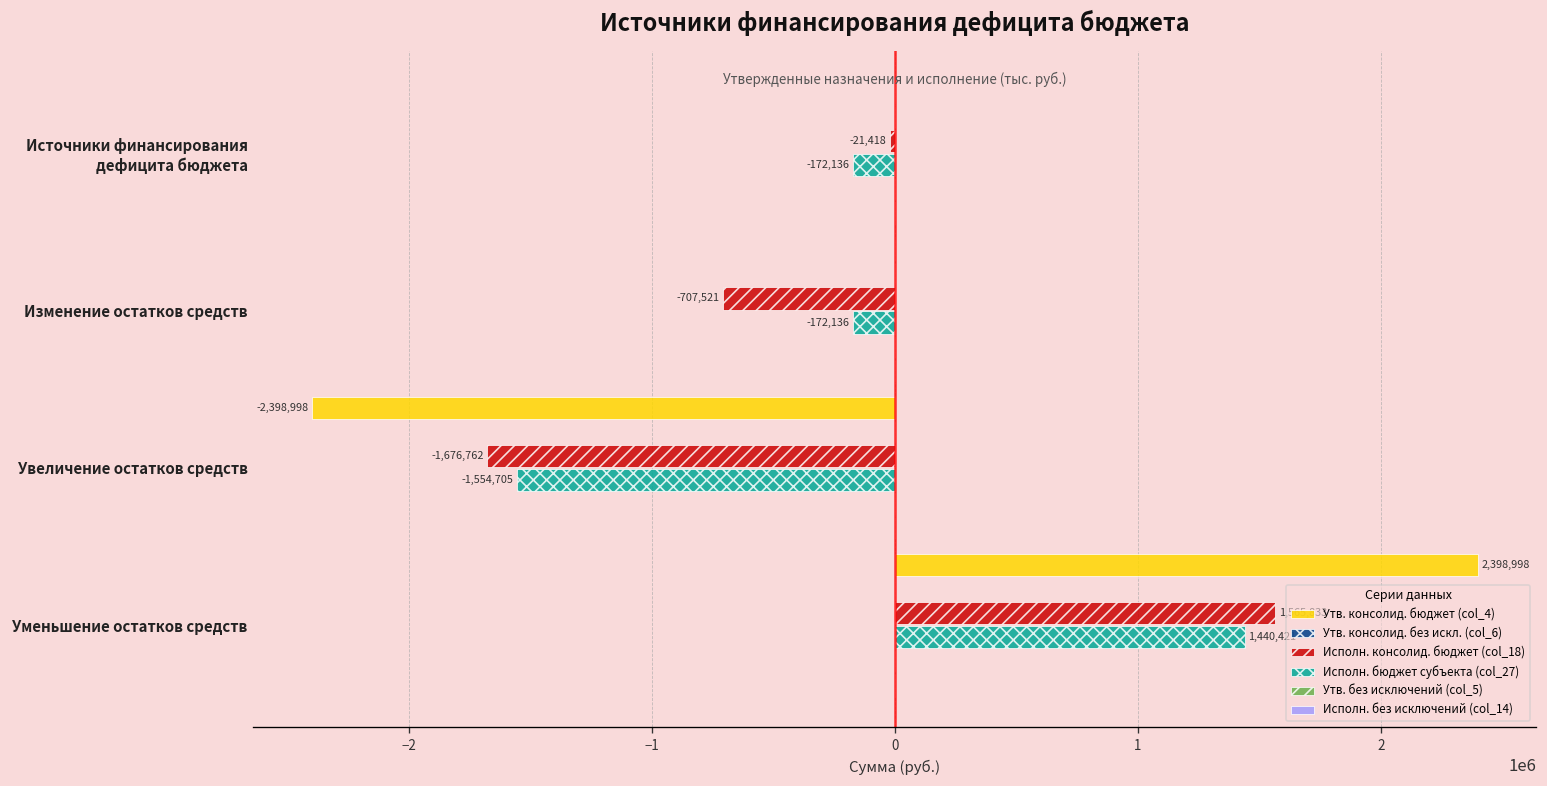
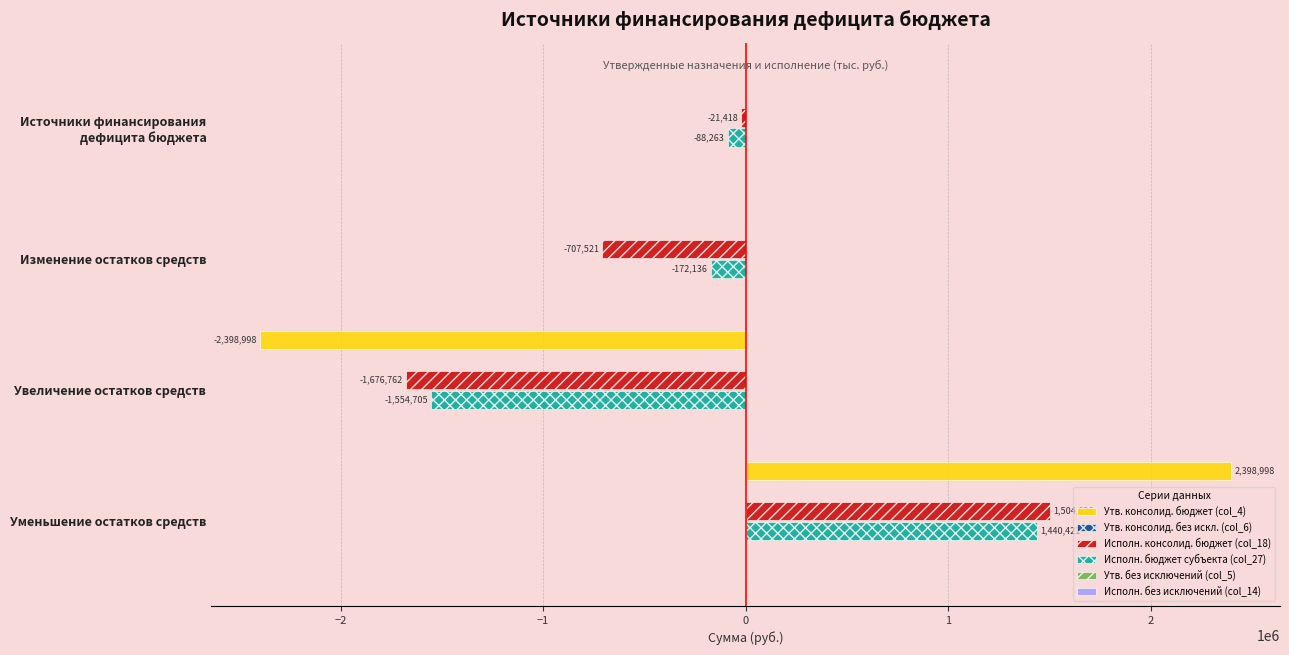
Исполн. бюджет субъекта (col_27), Источники финансирования дефицита бюджета: -172,136 -> -88,263
Исполн. консолид. бюджет (col_18), Уменьшение остатков средств: 1570000 -> 1500000
